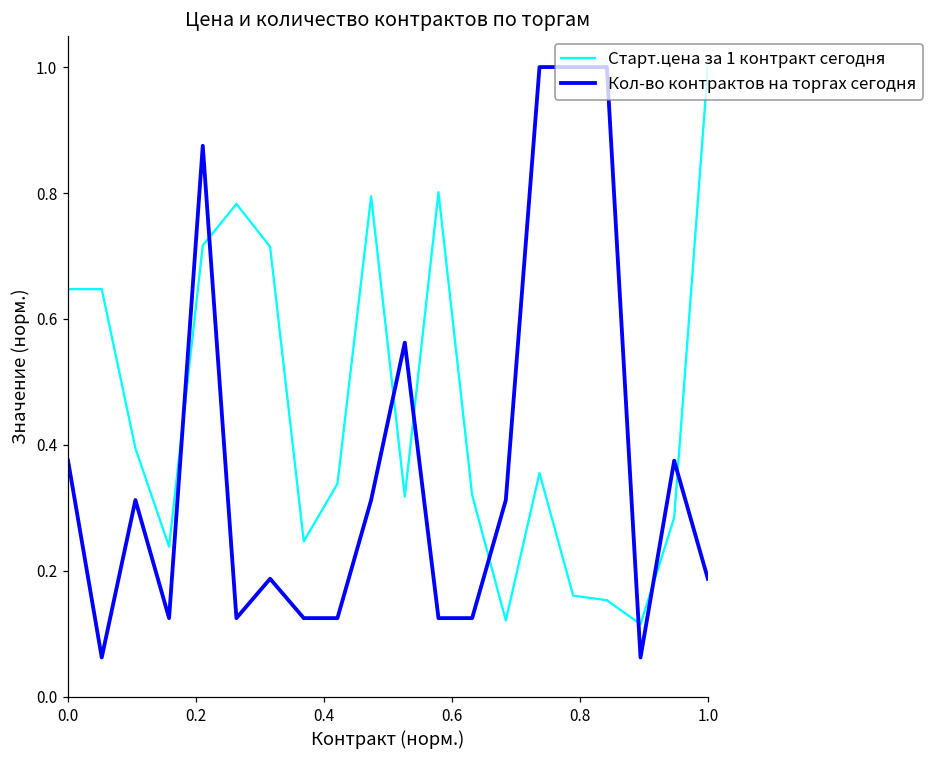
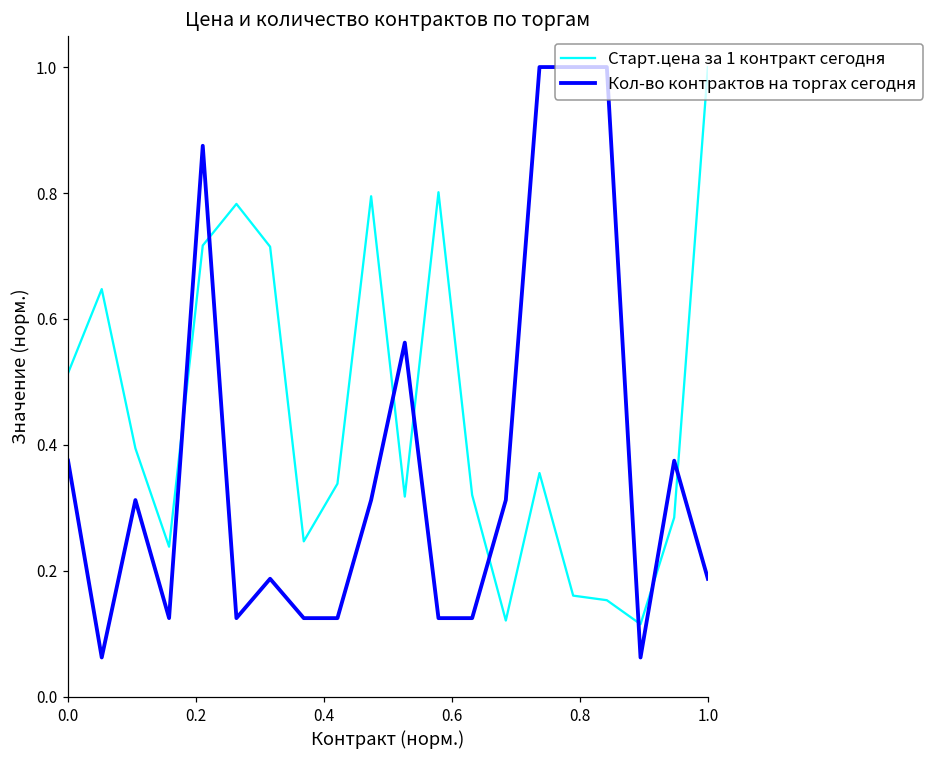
Старт.цена за 1 контракт сегодня, 0.0: 0.65 -> 0.51
